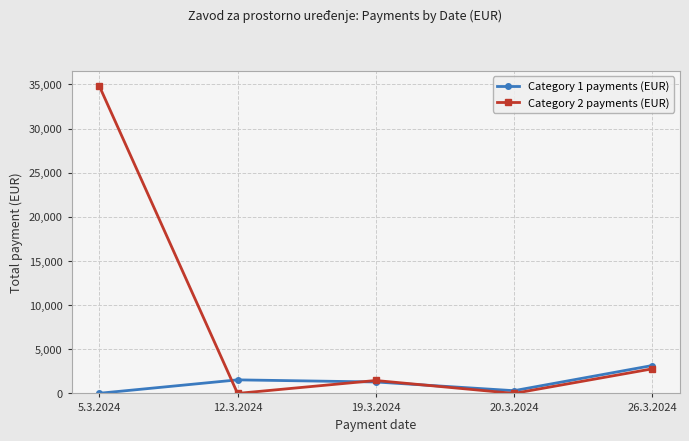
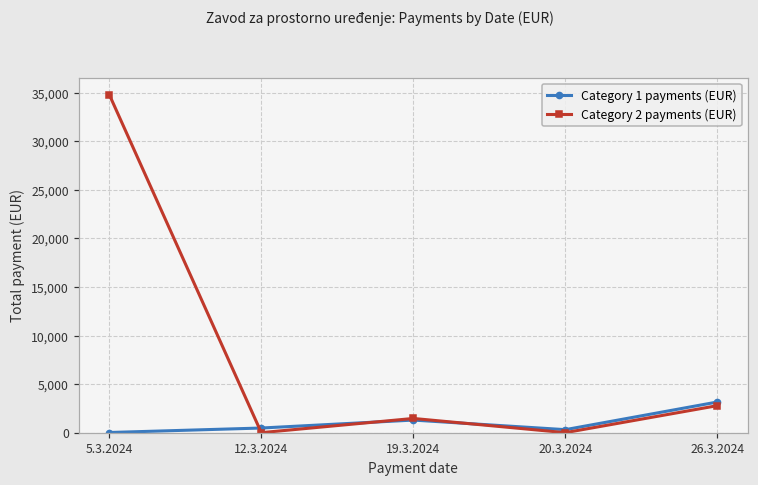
Category 1 payments (EUR), 12.3.2024: 2,000 -> 0
